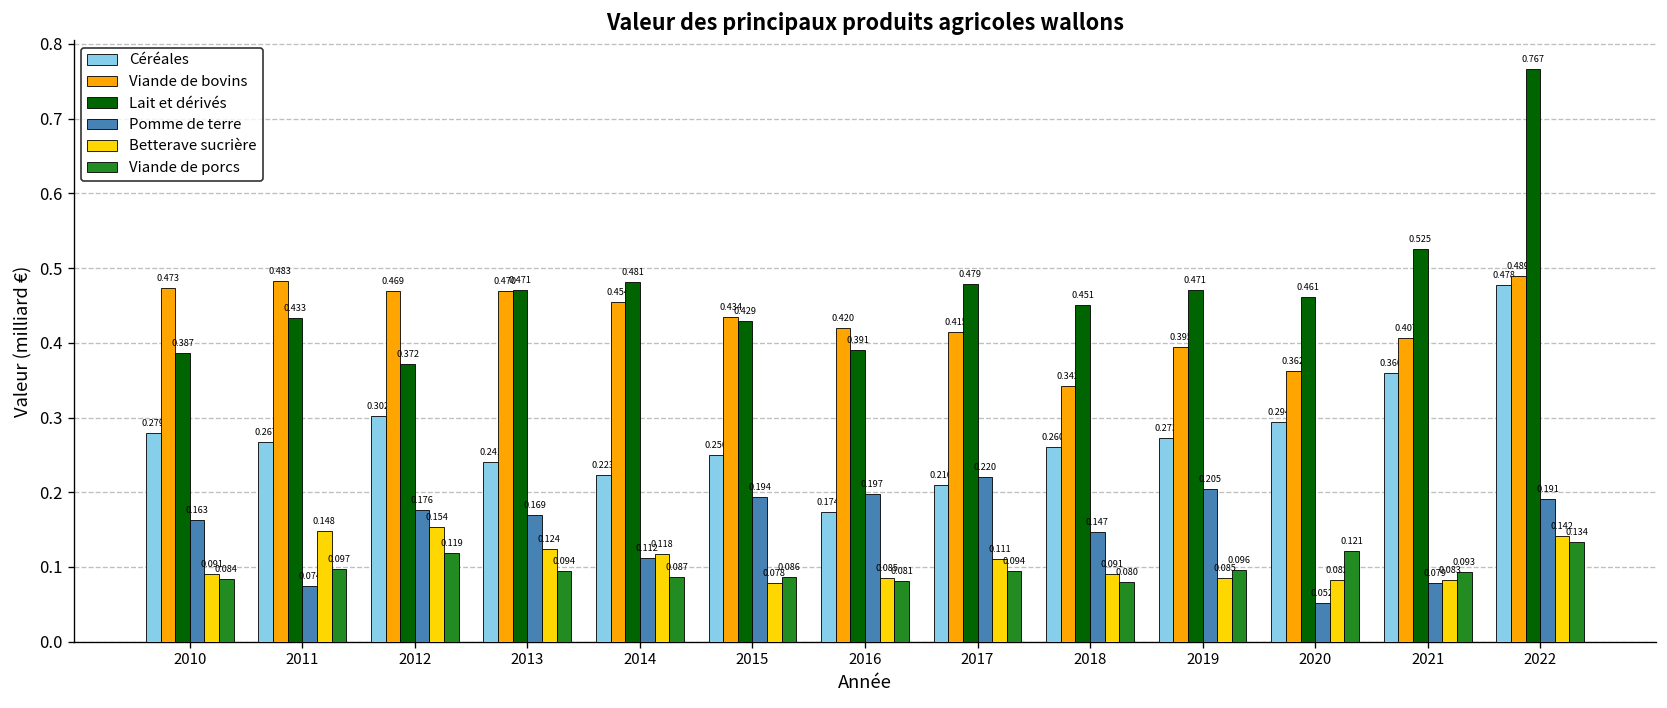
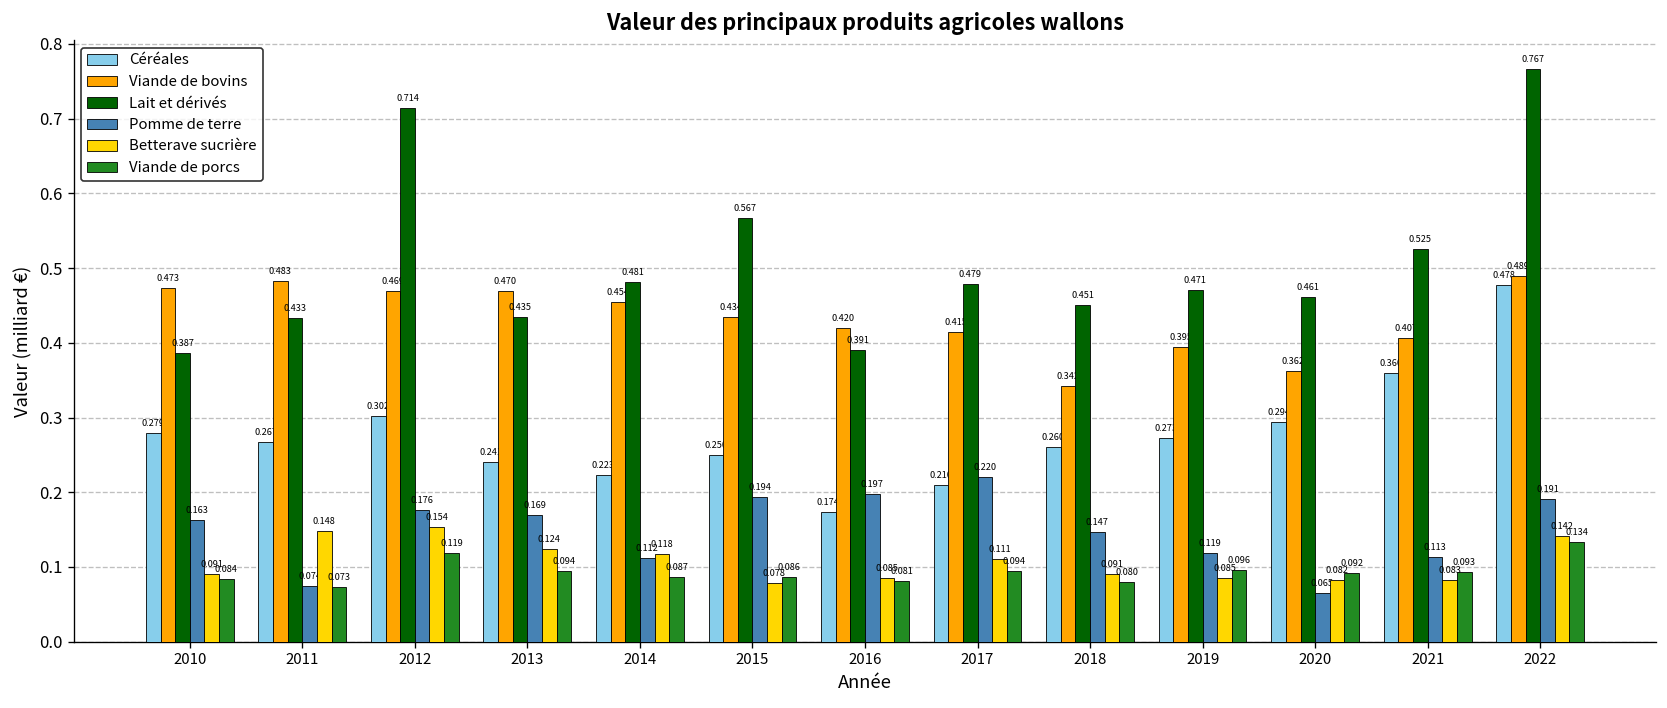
Viande de porcs, 2011: 0.097 -> 0.073
Lait et dérivés, 2012: 0.372 -> 0.714
Lait et dérivés, 2013: 0.471 -> 0.435
Lait et dérivés, 2015: 0.429 -> 0.567
Pomme de terre, 2019: 0.205 -> 0.119
Pomme de terre, 2020: 0.052 -> 0.065
Viande de porcs, 2020: 0.121 -> 0.092
Pomme de terre, 2021: 0.079 -> 0.113
